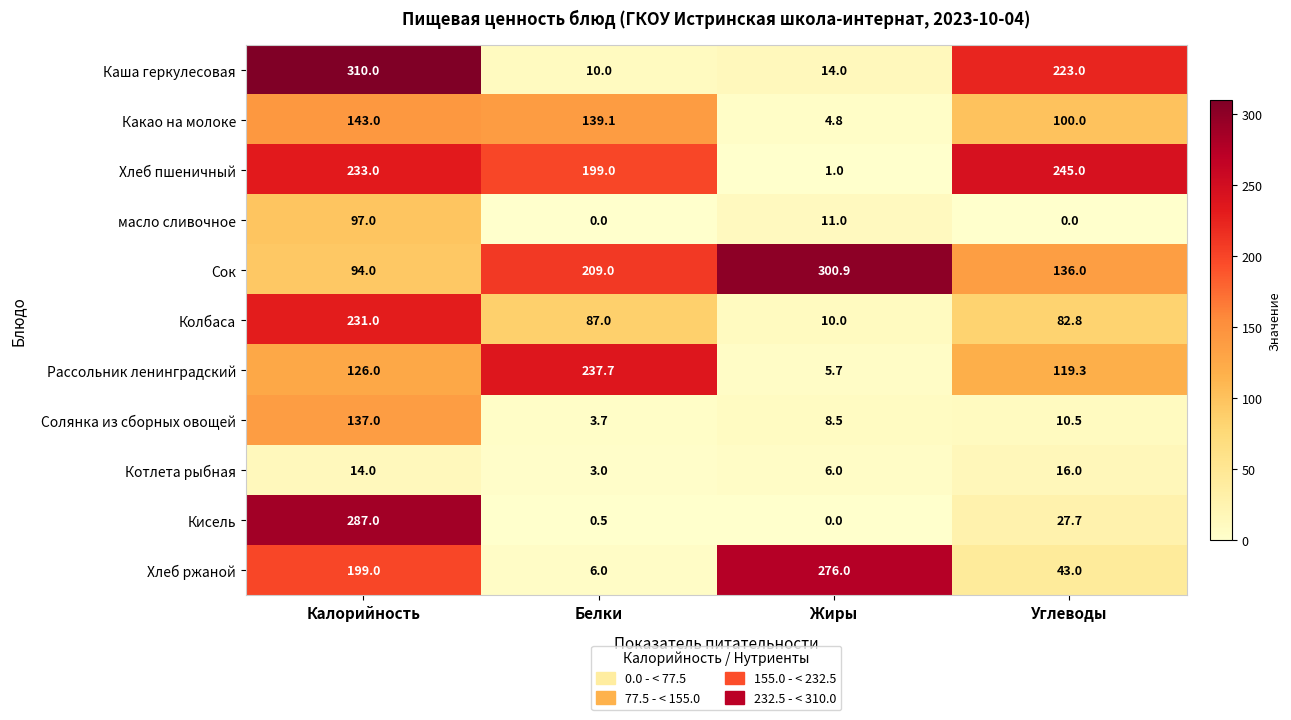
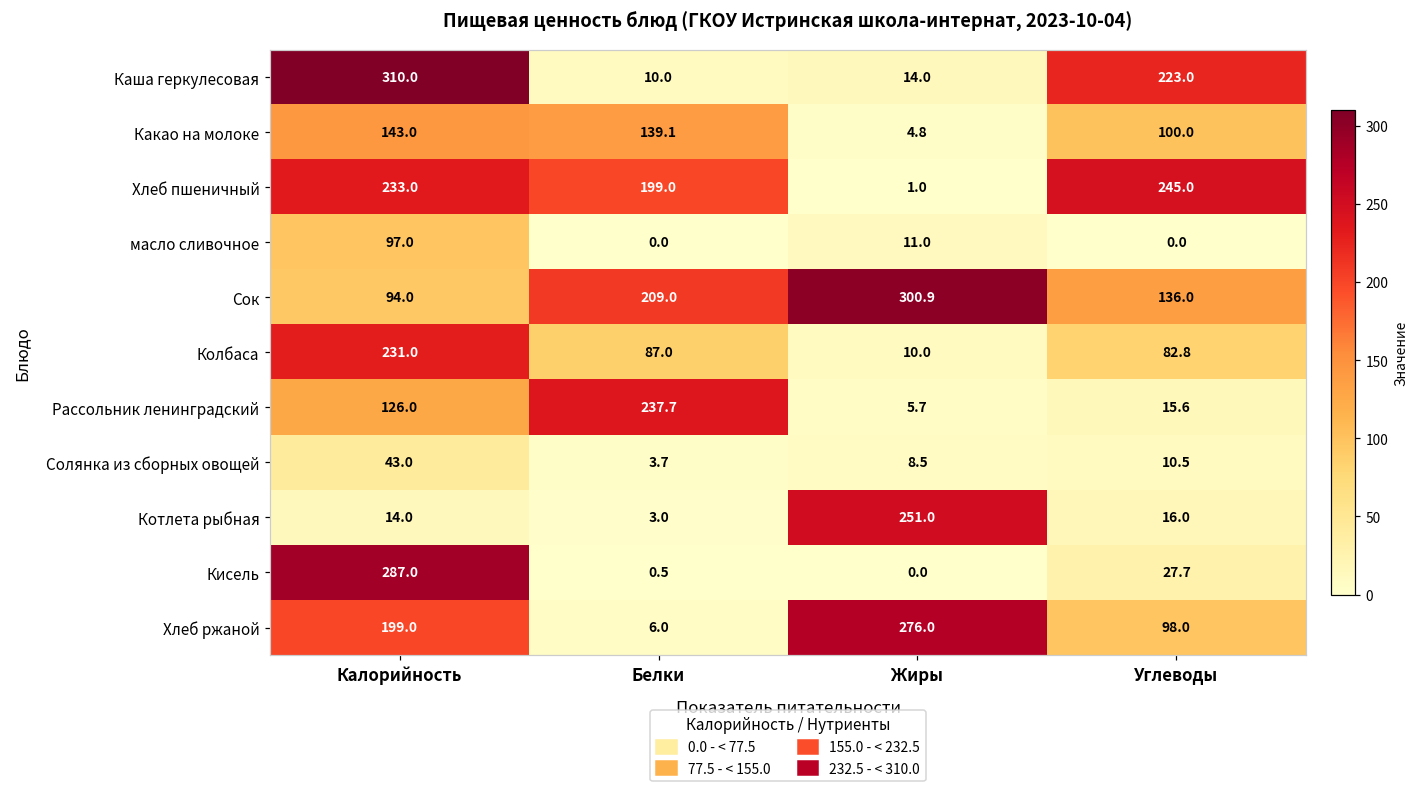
Рассольник ленинградский, Углеводы: 119.3 -> 15.6
Солянка из сборных овощей, Калорийность: 137.0 -> 43.0
Котлета рыбная, Жиры: 6.0 -> 251.0
Хлеб ржаной, Углеводы: 43.0 -> 98.0
